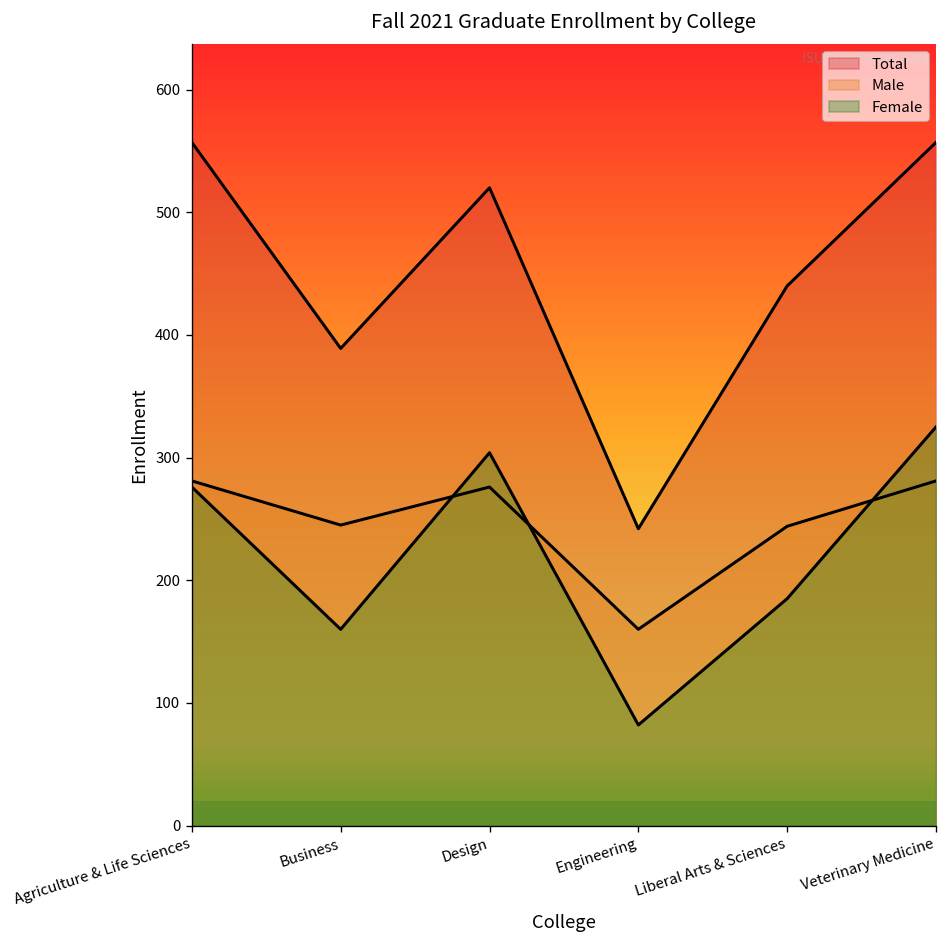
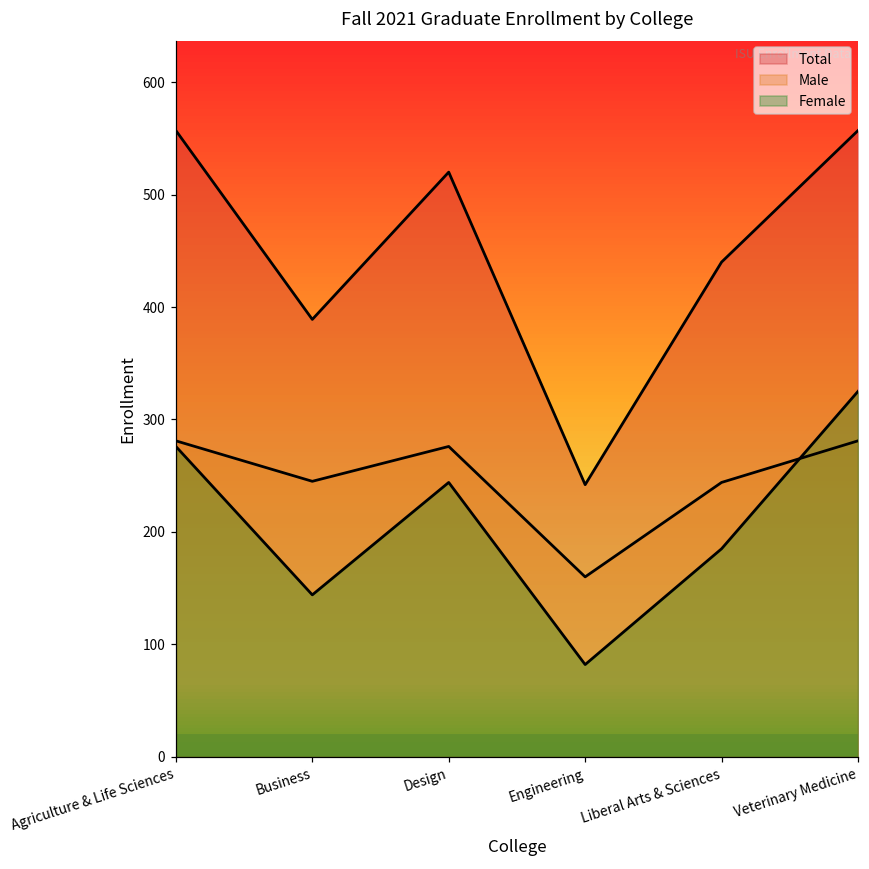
Female, Business: 160 -> 144
Female, Design: 304 -> 244
